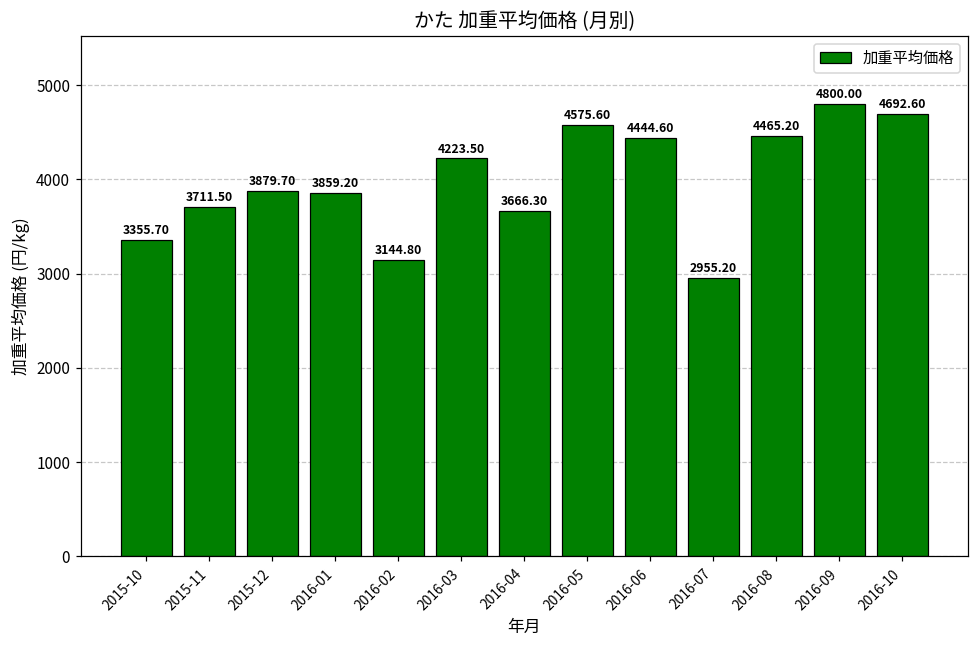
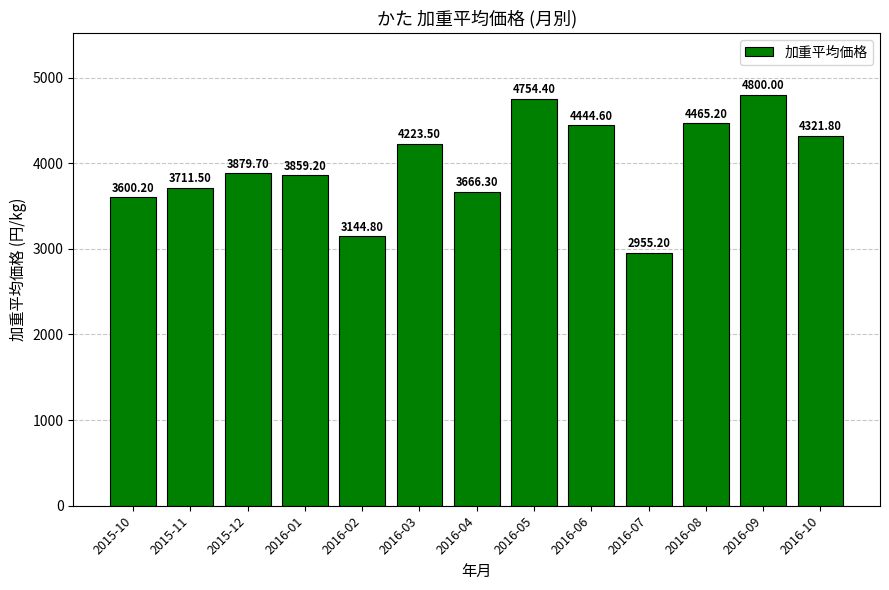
2015-10: 3355.70 -> 3600.20
2016-05: 4575.60 -> 4754.40
2016-10: 4692.60 -> 4321.80
